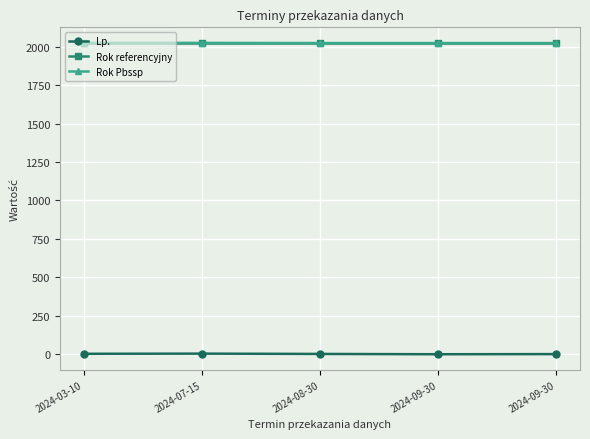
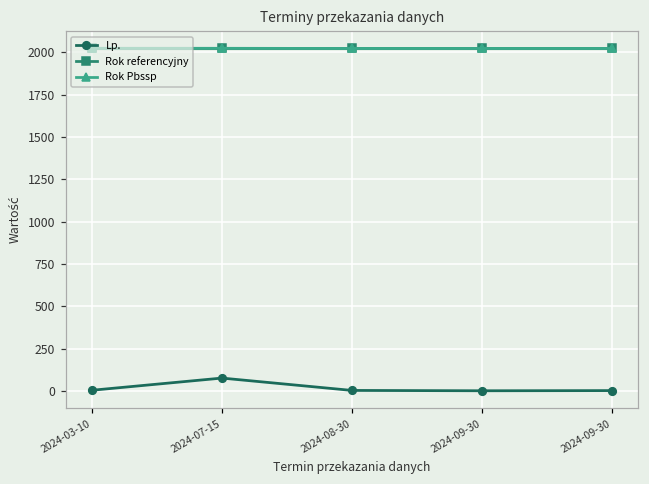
Lp., 2024-07-15: 10 -> 80
